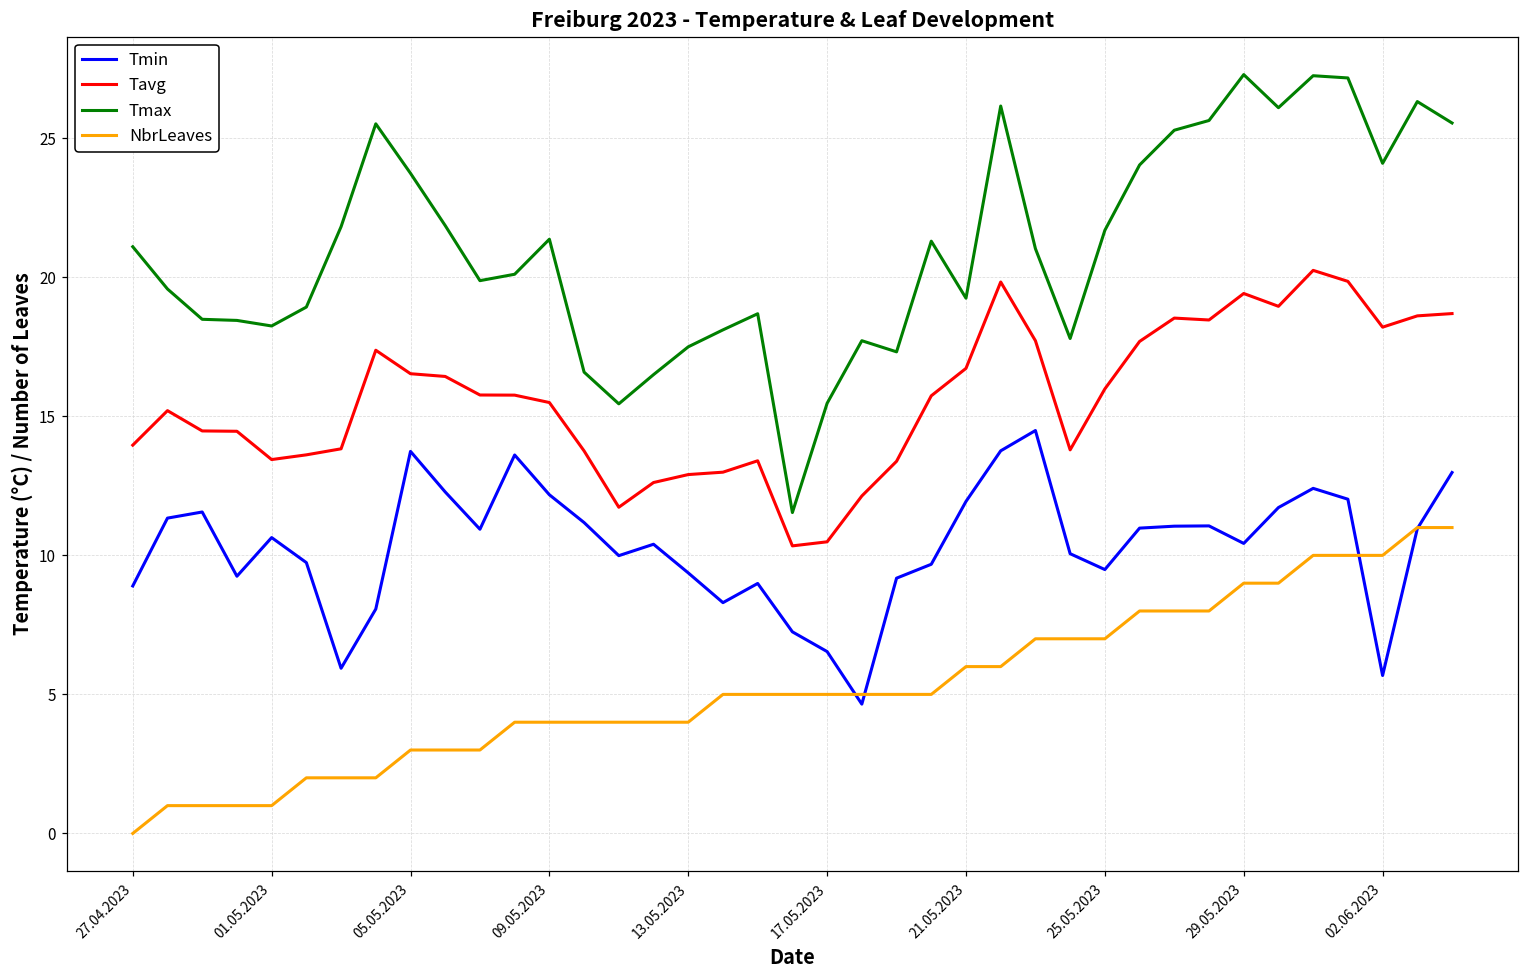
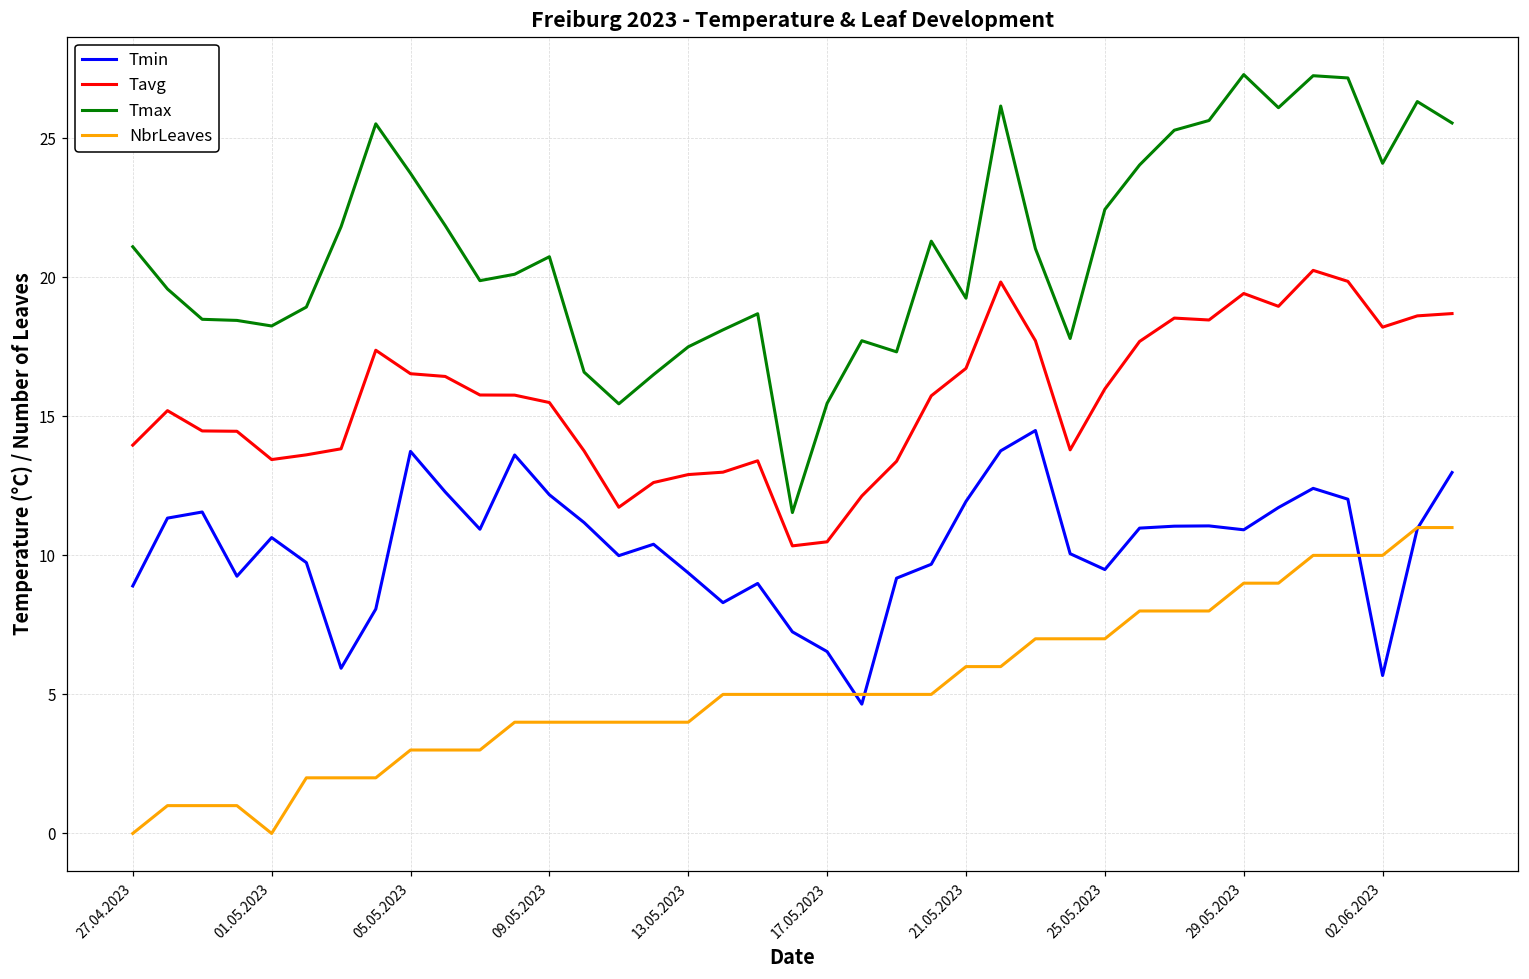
NbrLeaves, 01.05.2023: 1 -> 0
Tmax, 09.05.2023: 21.4 -> 20.7
Tmax, 25.05.2023: 21.7 -> 22.4
Tmin, 29.05.2023: 10.4 -> 10.9
